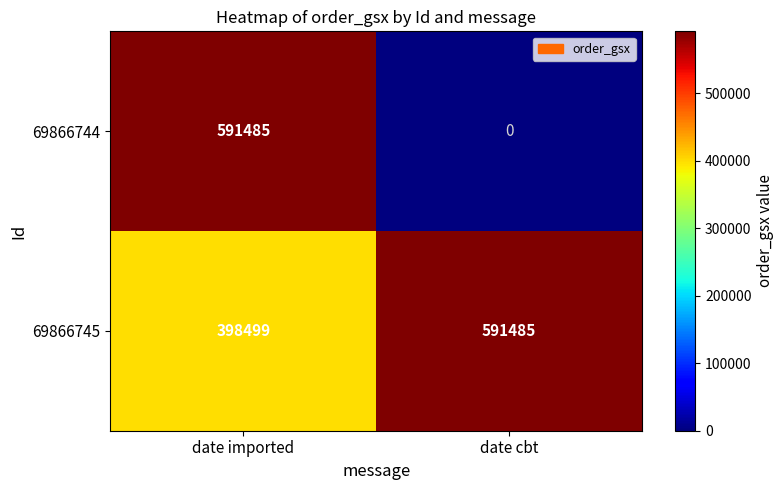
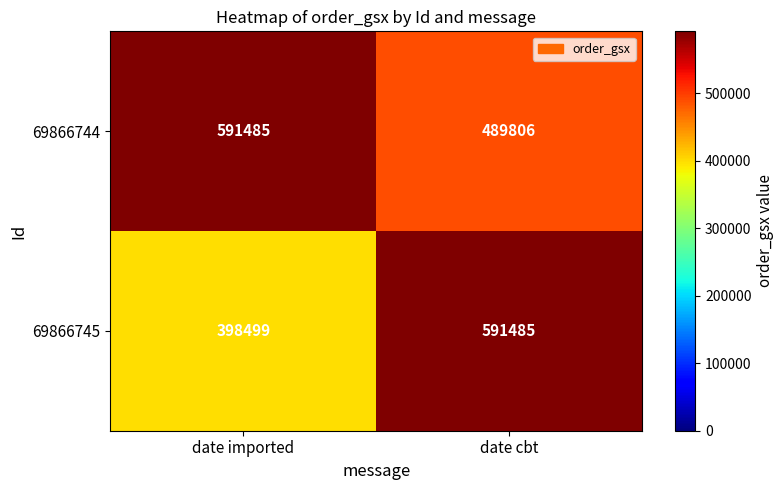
69866744, date cbt: 0 -> 489806
